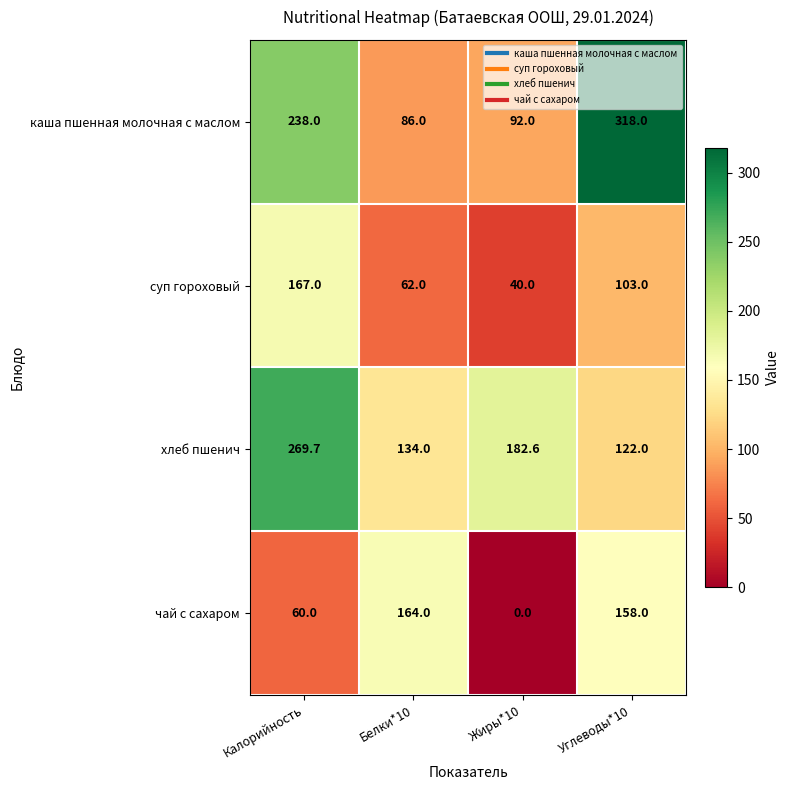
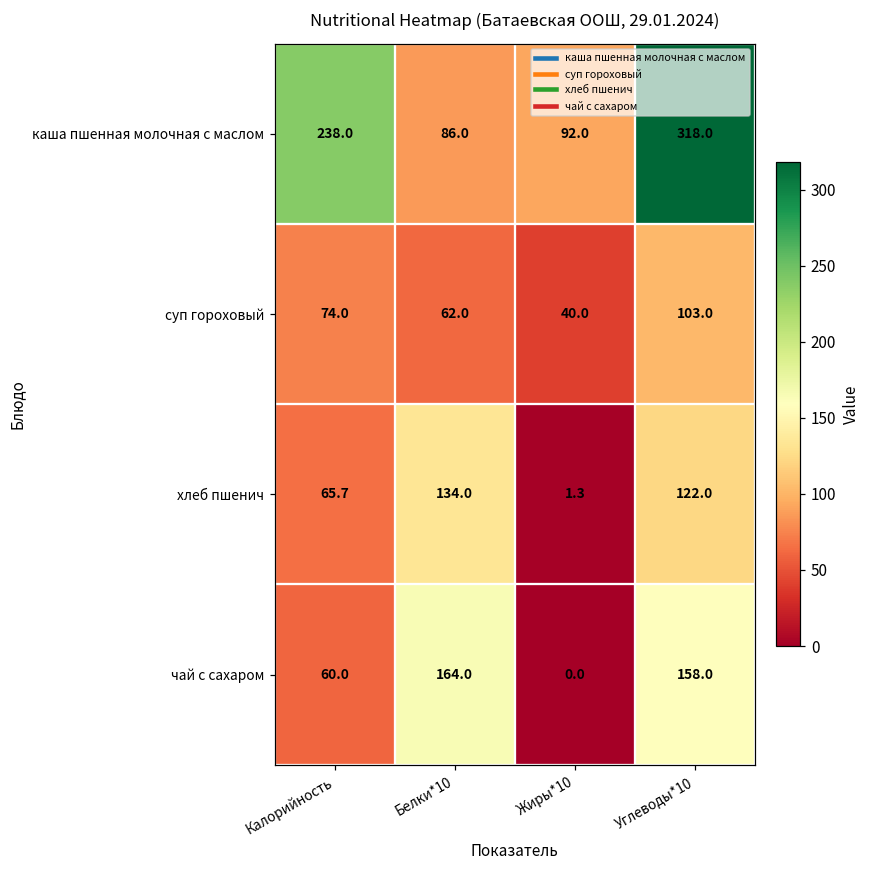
суп гороховый, Калорийность: 167.0 -> 74.0
хлеб пшенич, Калорийность: 269.7 -> 65.7
хлеб пшенич, Жиры*10: 182.6 -> 1.3
